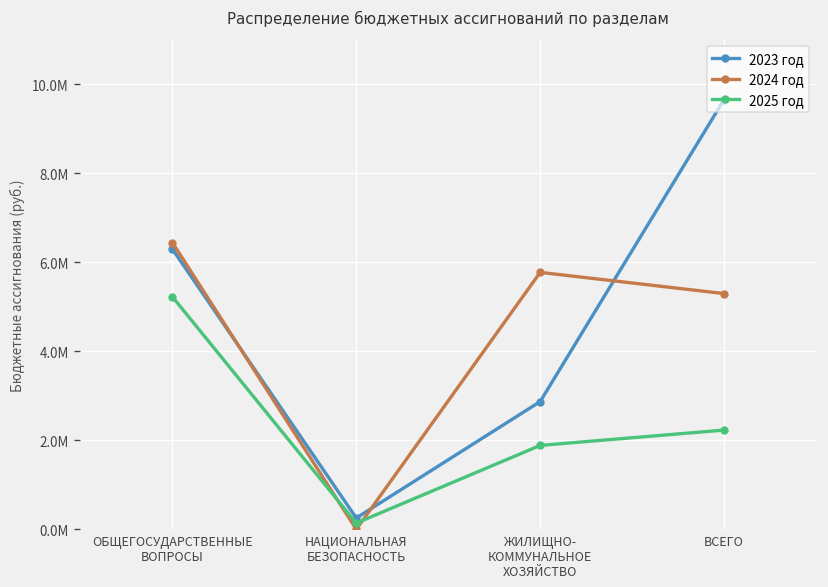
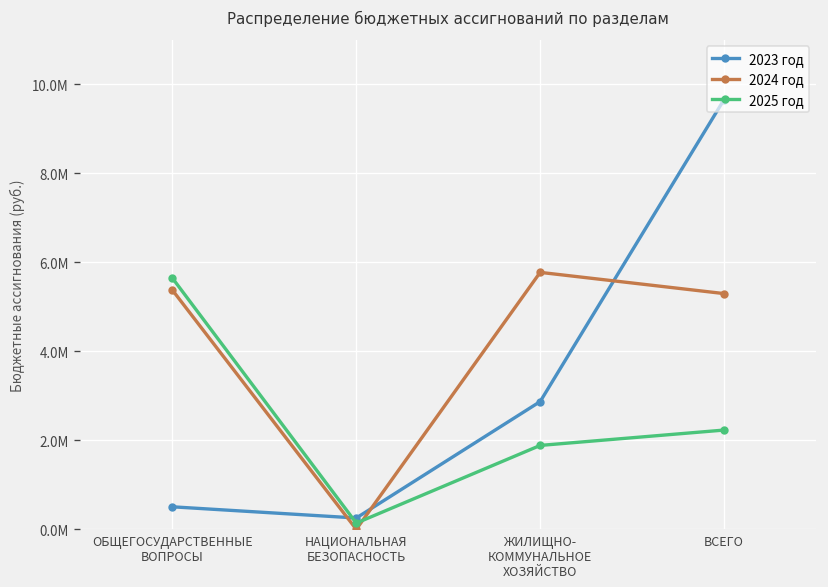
2023 год, ОБЩЕГОСУДАРСТВЕННЫЕ ВОПРОСЫ: 6300000 -> 500000
2024 год, ОБЩЕГОСУДАРСТВЕННЫЕ ВОПРОСЫ: 6400000 -> 5400000
2025 год, ОБЩЕГОСУДАРСТВЕННЫЕ ВОПРОСЫ: 5200000 -> 5600000
